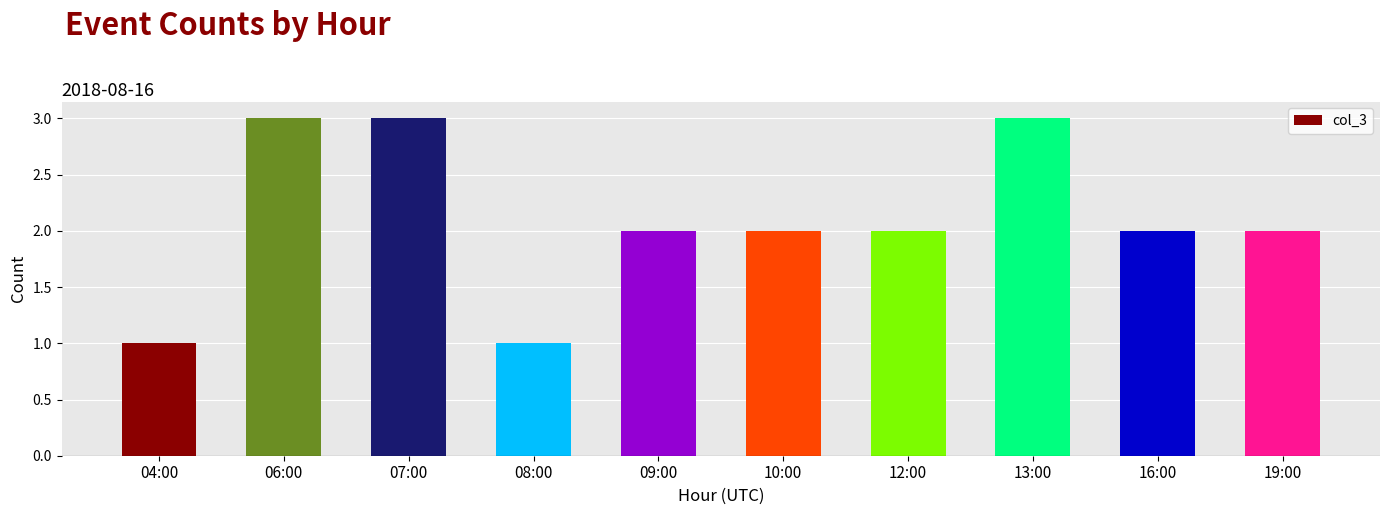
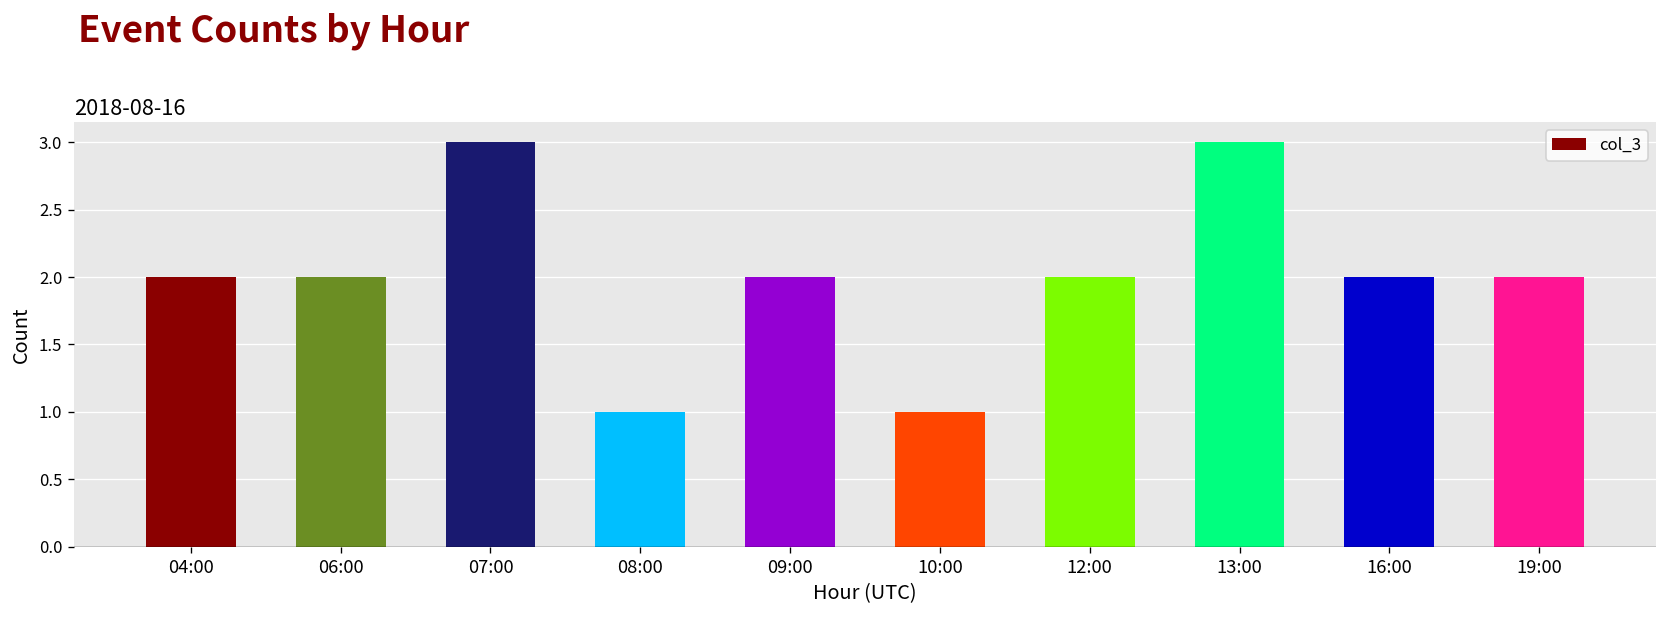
04:00: 1 -> 2
06:00: 3 -> 2
10:00: 2 -> 1
